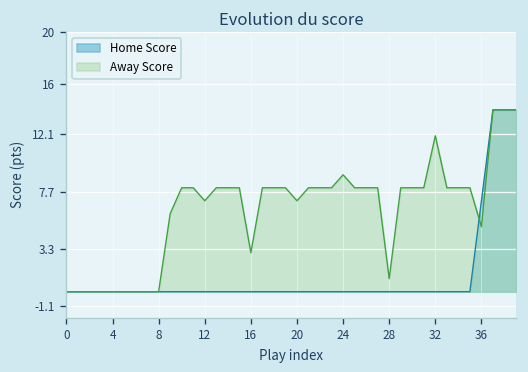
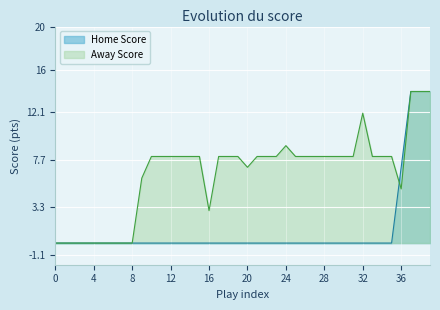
Away Score, 12: 7 -> 8
Away Score, 28: 1 -> 8
